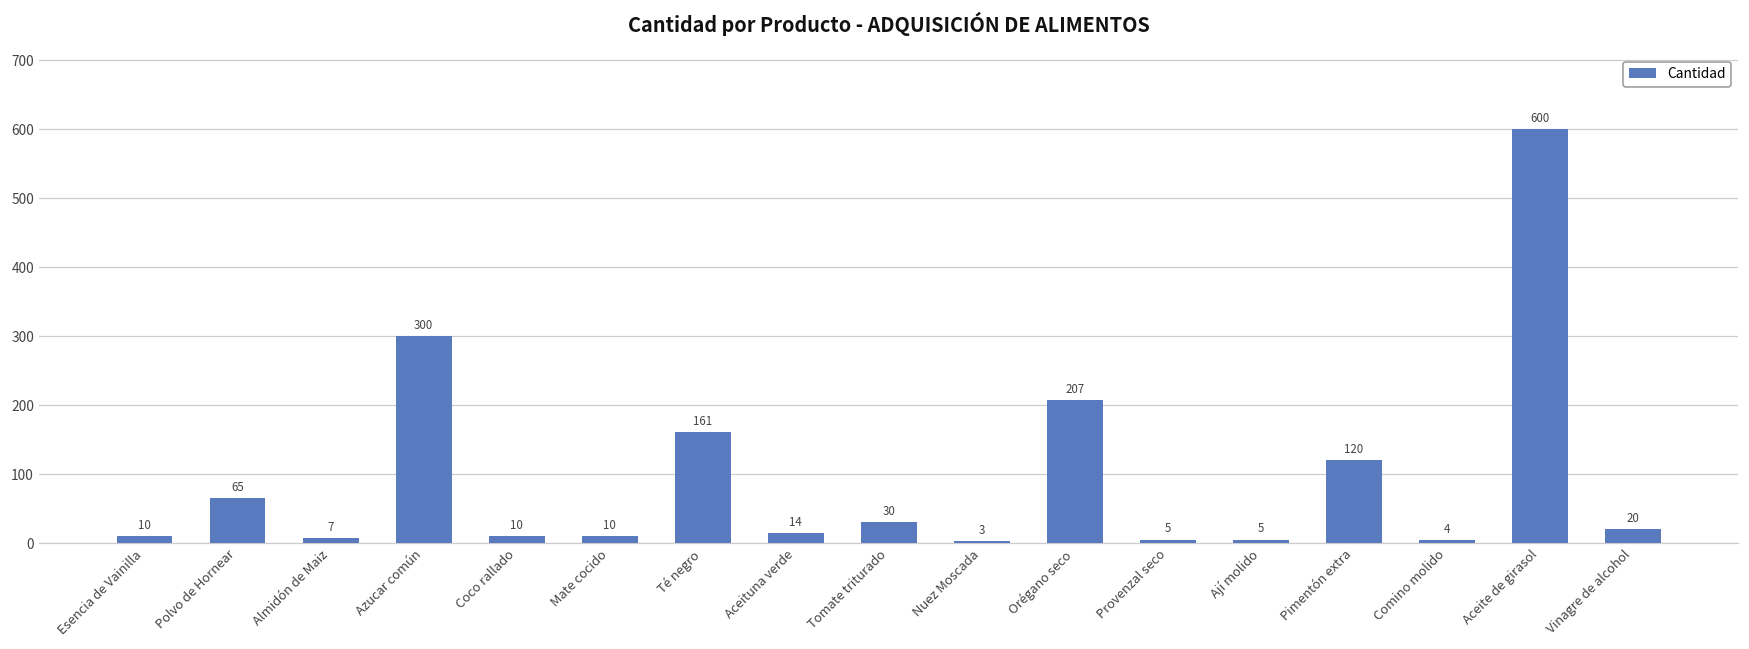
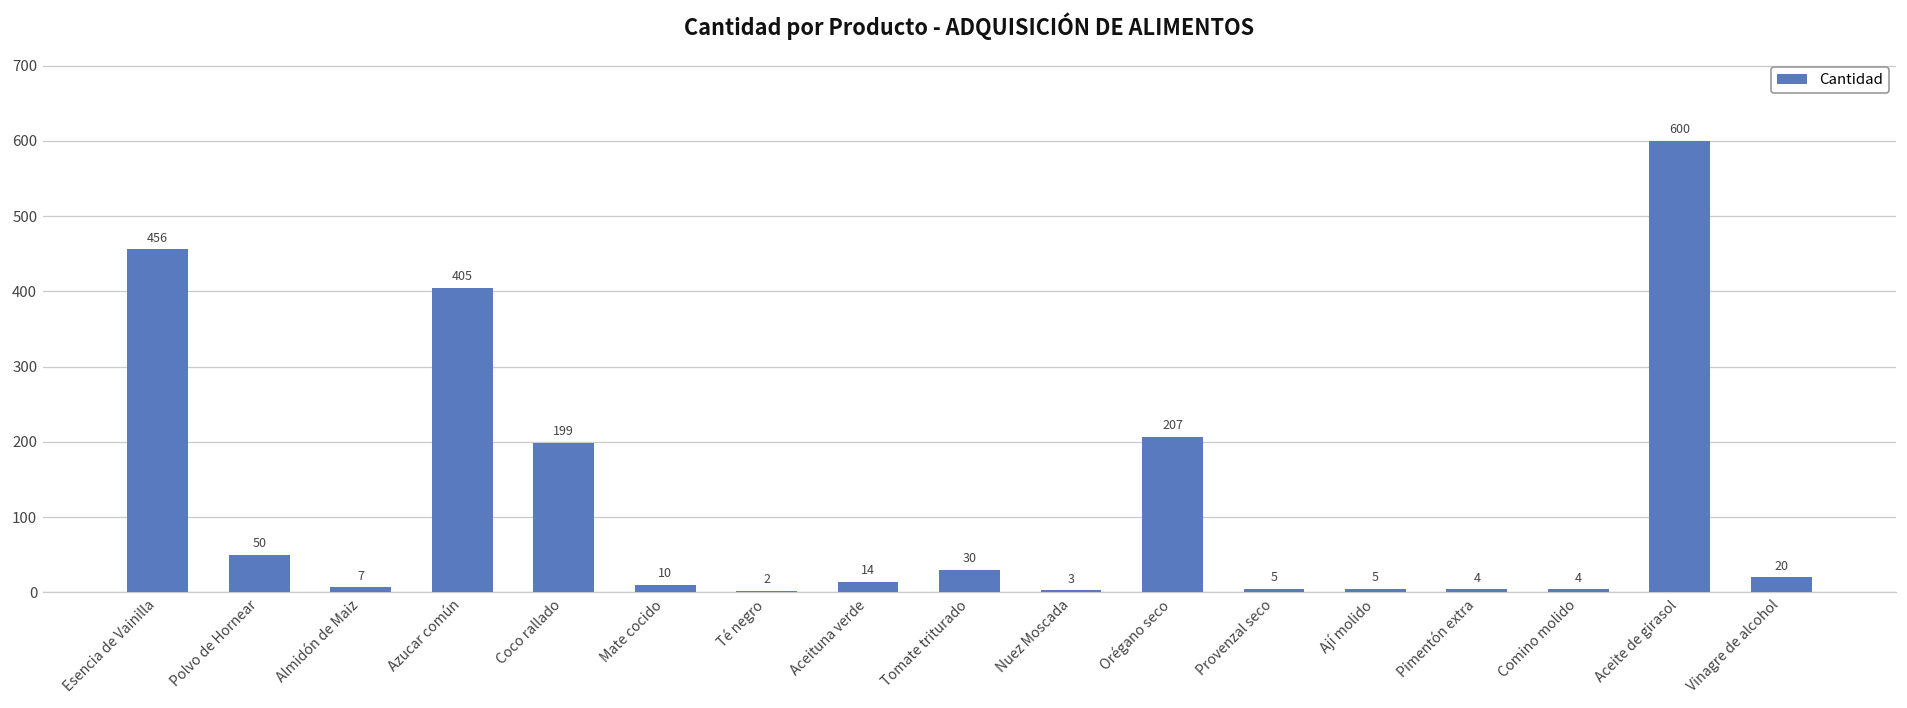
Esencia de Vainilla: 10 -> 456
Polvo de Hornear: 65 -> 50
Azucar común: 300 -> 405
Coco rallado: 10 -> 199
Té negro: 161 -> 2
Pimentón extra: 120 -> 4
